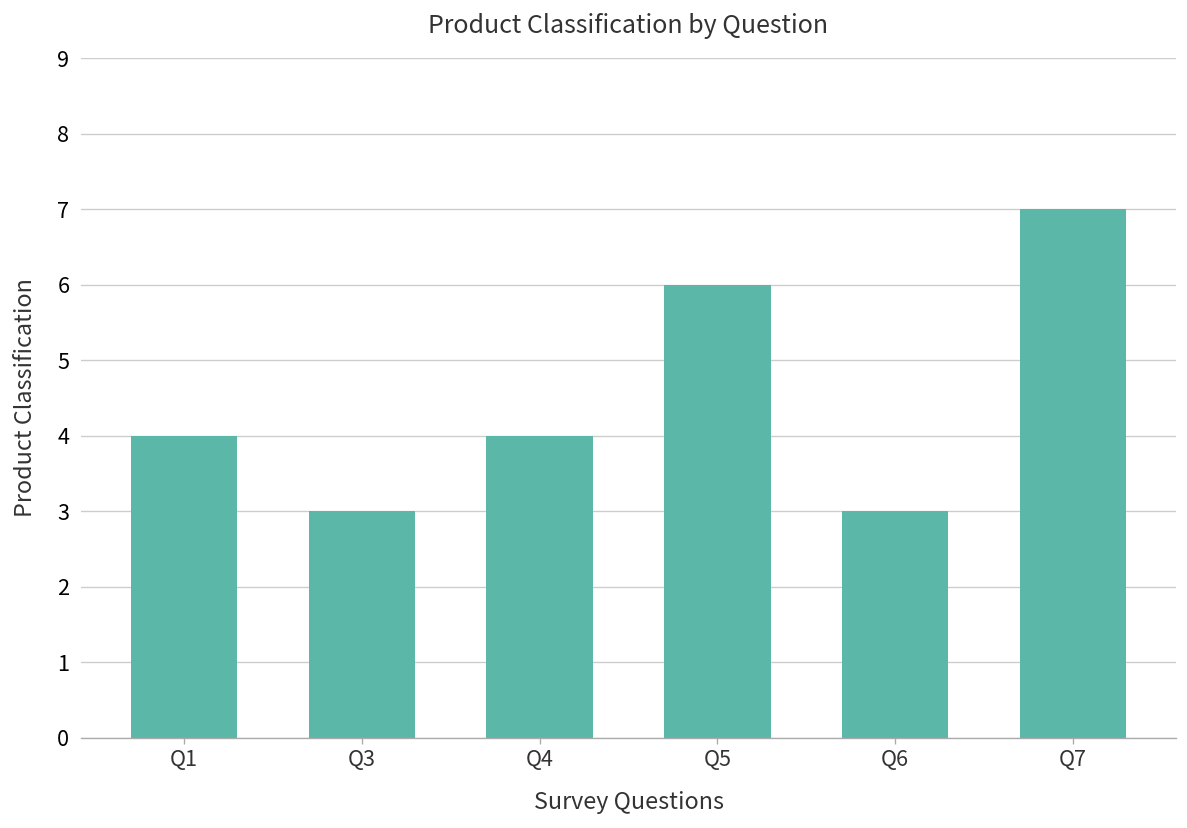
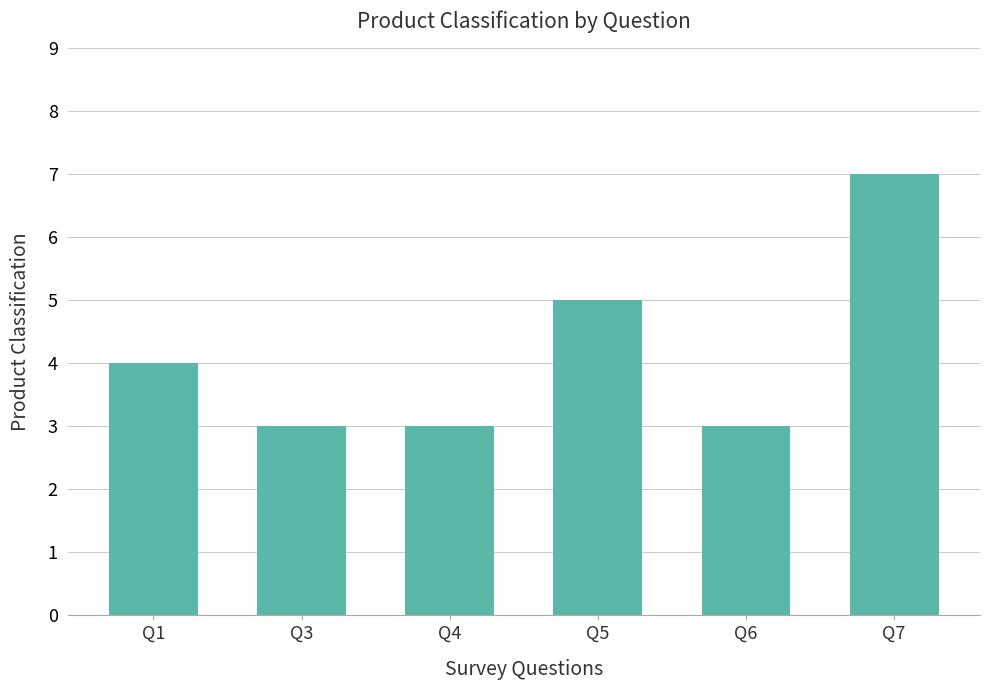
Q4: 4 -> 3
Q5: 6 -> 5
